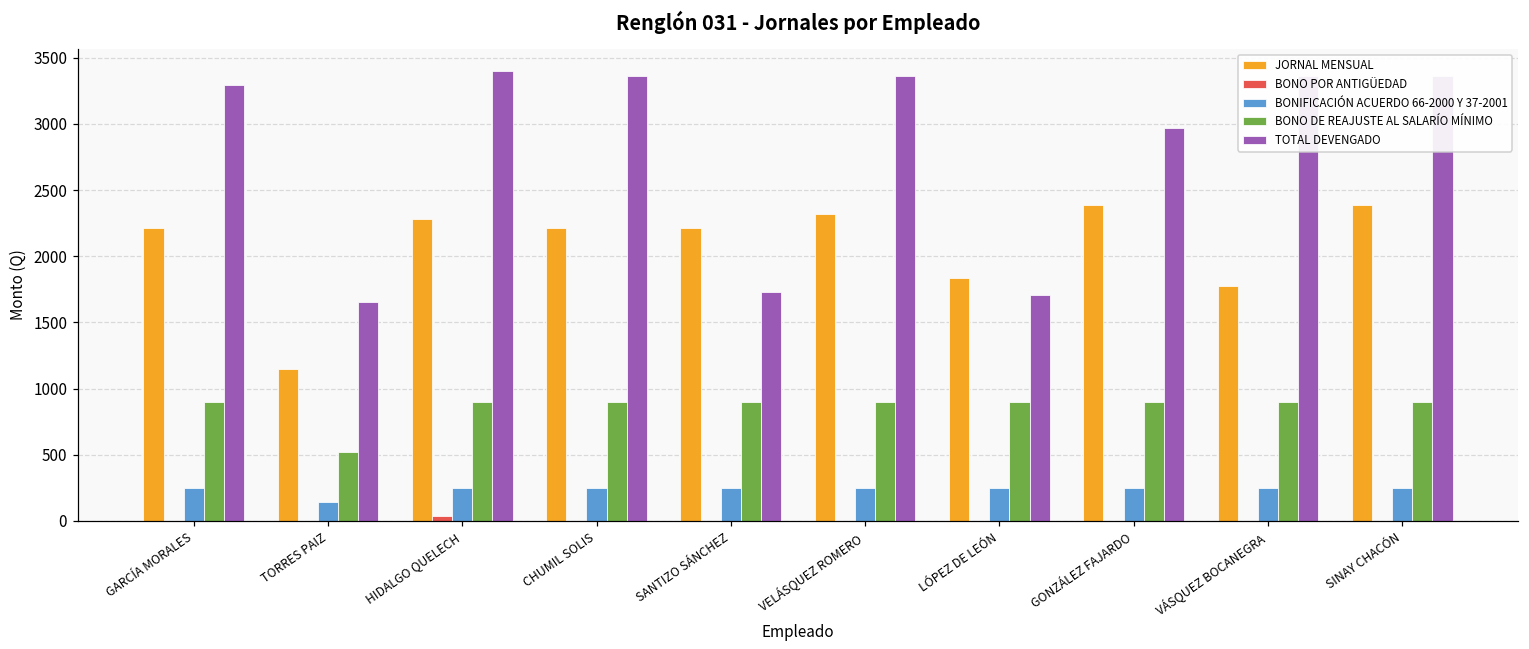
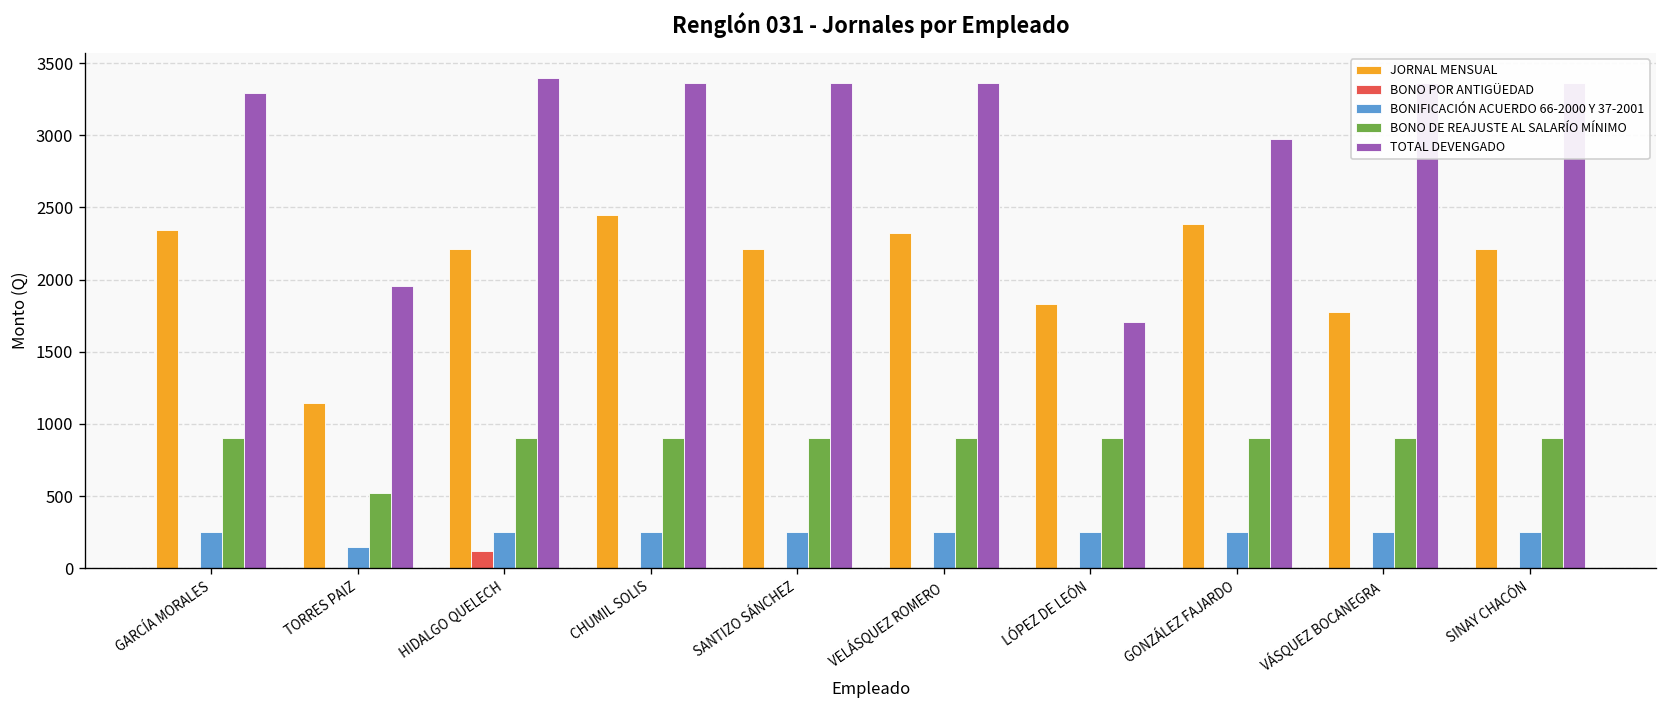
JORNAL MENSUAL, GARCÍA MORALES: 2210 -> 2340
TOTAL DEVENGADO, TORRES PAIZ: 1650 -> 1950
JORNAL MENSUAL, HIDALGO QUELECH: 2280 -> 2210
BONO POR ANTIGÜEDAD, HIDALGO QUELECH: 40 -> 120
JORNAL MENSUAL, CHUMIL SOLIS: 2210 -> 2450
TOTAL DEVENGADO, SANTIZO SÁNCHEZ: 1730 -> 3360
JORNAL MENSUAL, SINAY CHACÓN: 2390 -> 2210
